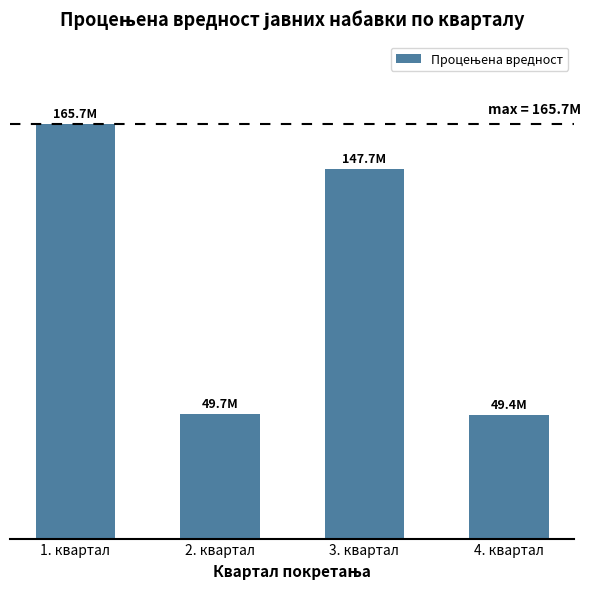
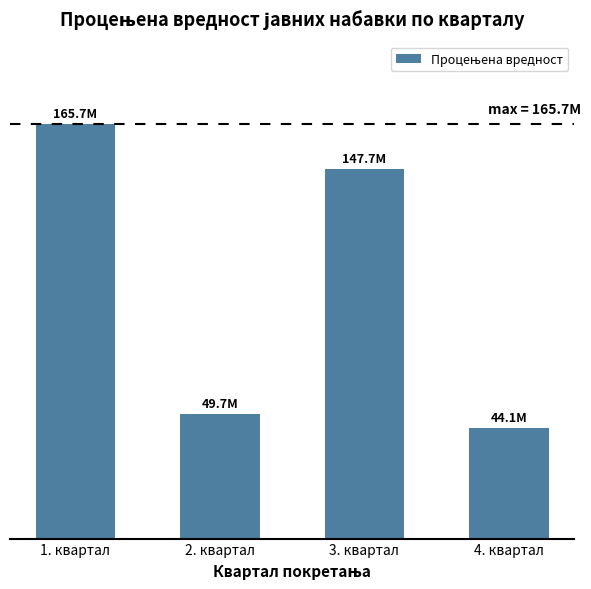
4. квартал: 49.4M -> 44.1M
